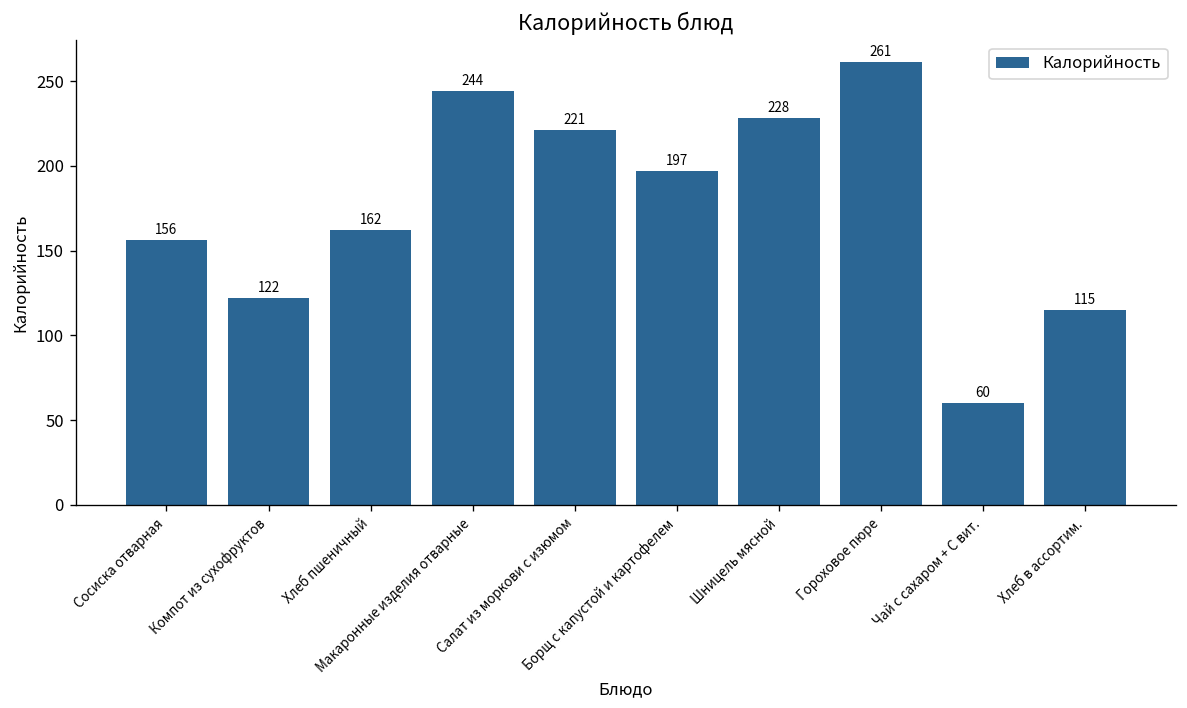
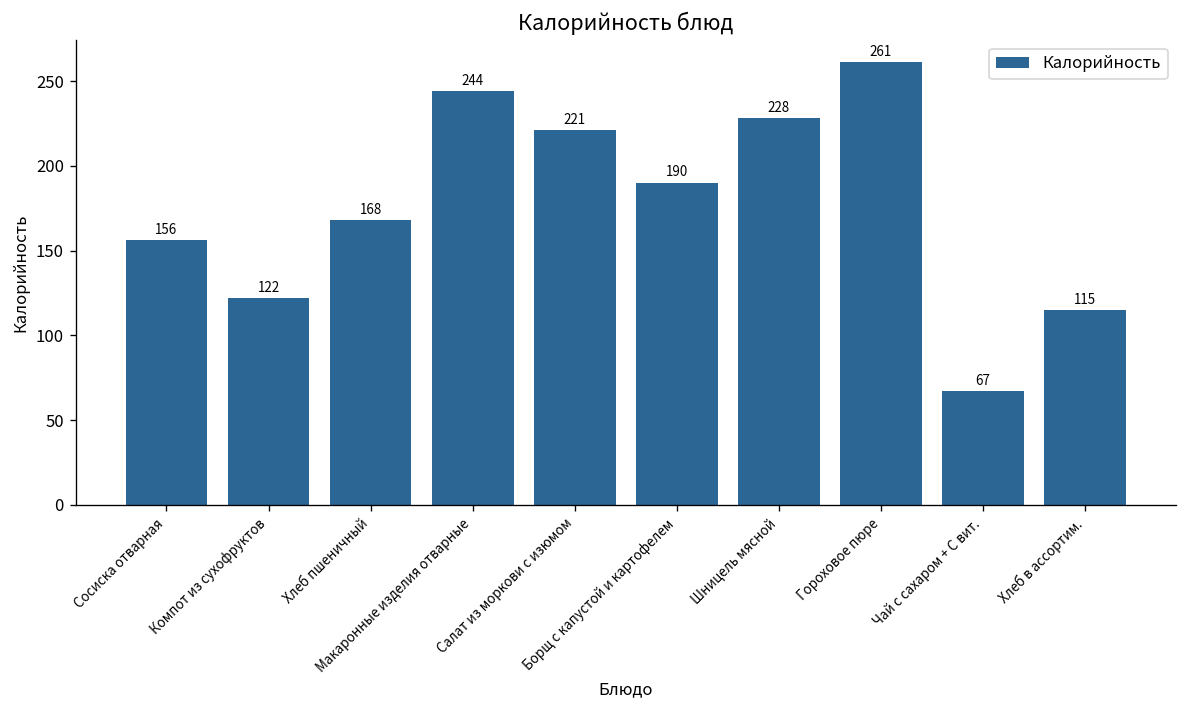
Хлеб пшеничный: 162 -> 168
Борщ с капустой и картофелем: 197 -> 190
Чай с сахаром + С вит.: 60 -> 67
